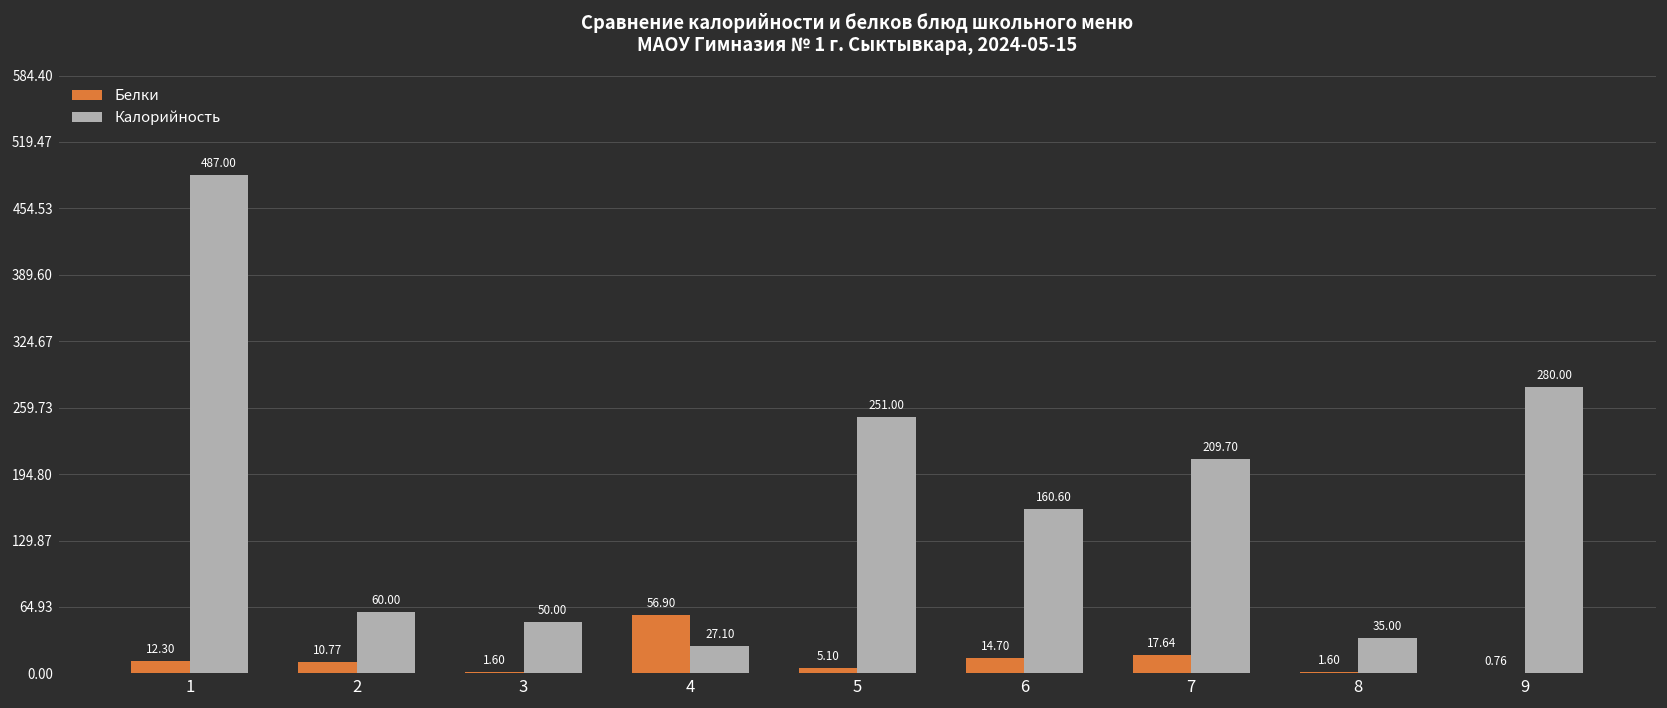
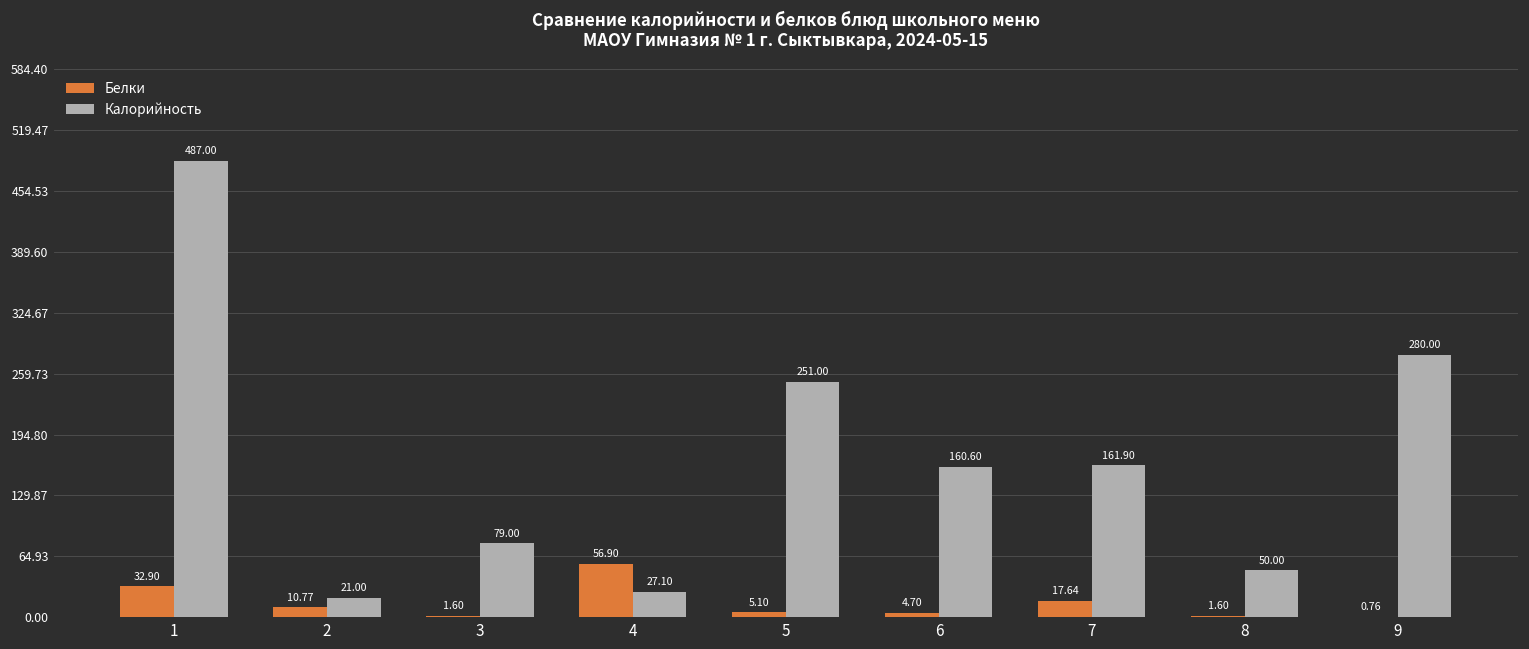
Белки, 1: 12.30 -> 32.90
Калорийность, 2: 60.00 -> 21.00
Калорийность, 3: 50.00 -> 79.00
Белки, 6: 14.70 -> 4.70
Калорийность, 7: 209.70 -> 161.90
Калорийность, 8: 35.00 -> 50.00
